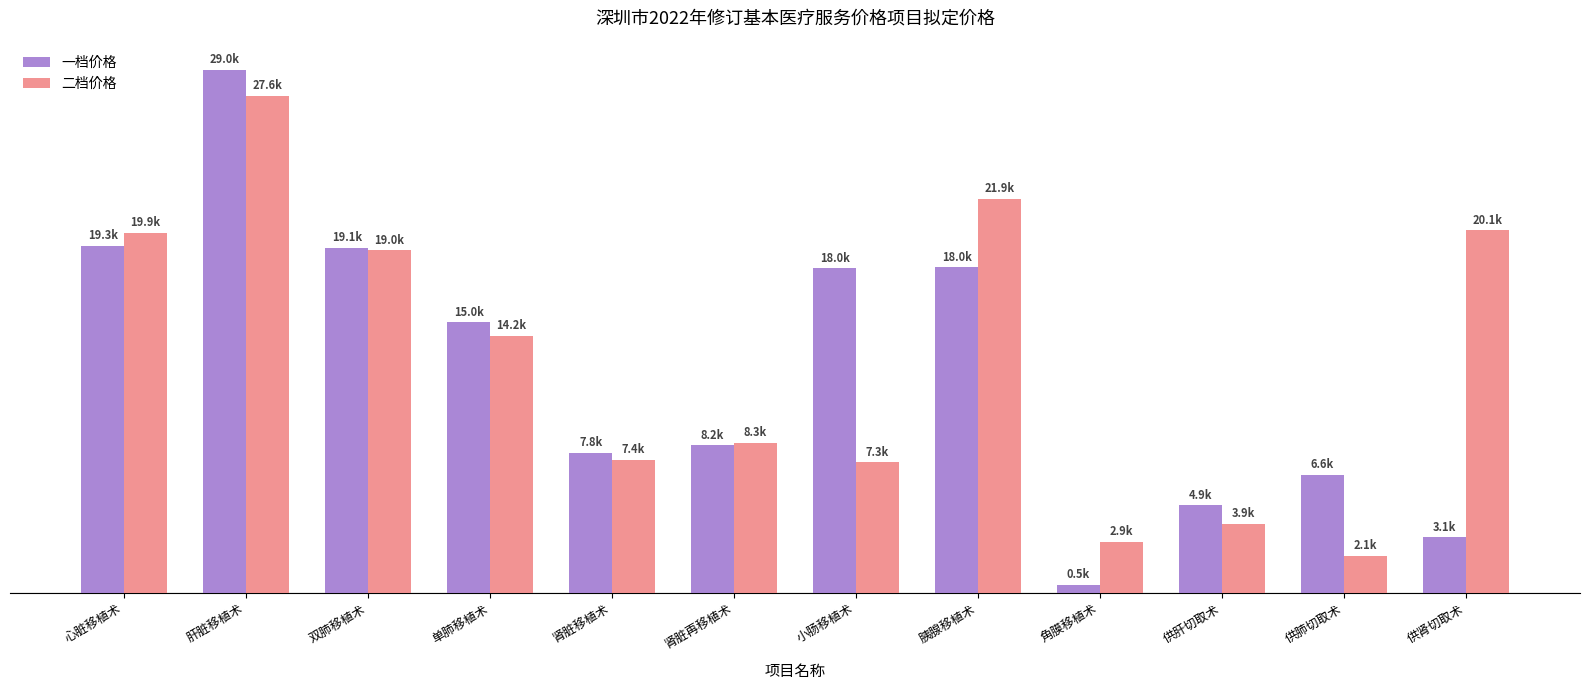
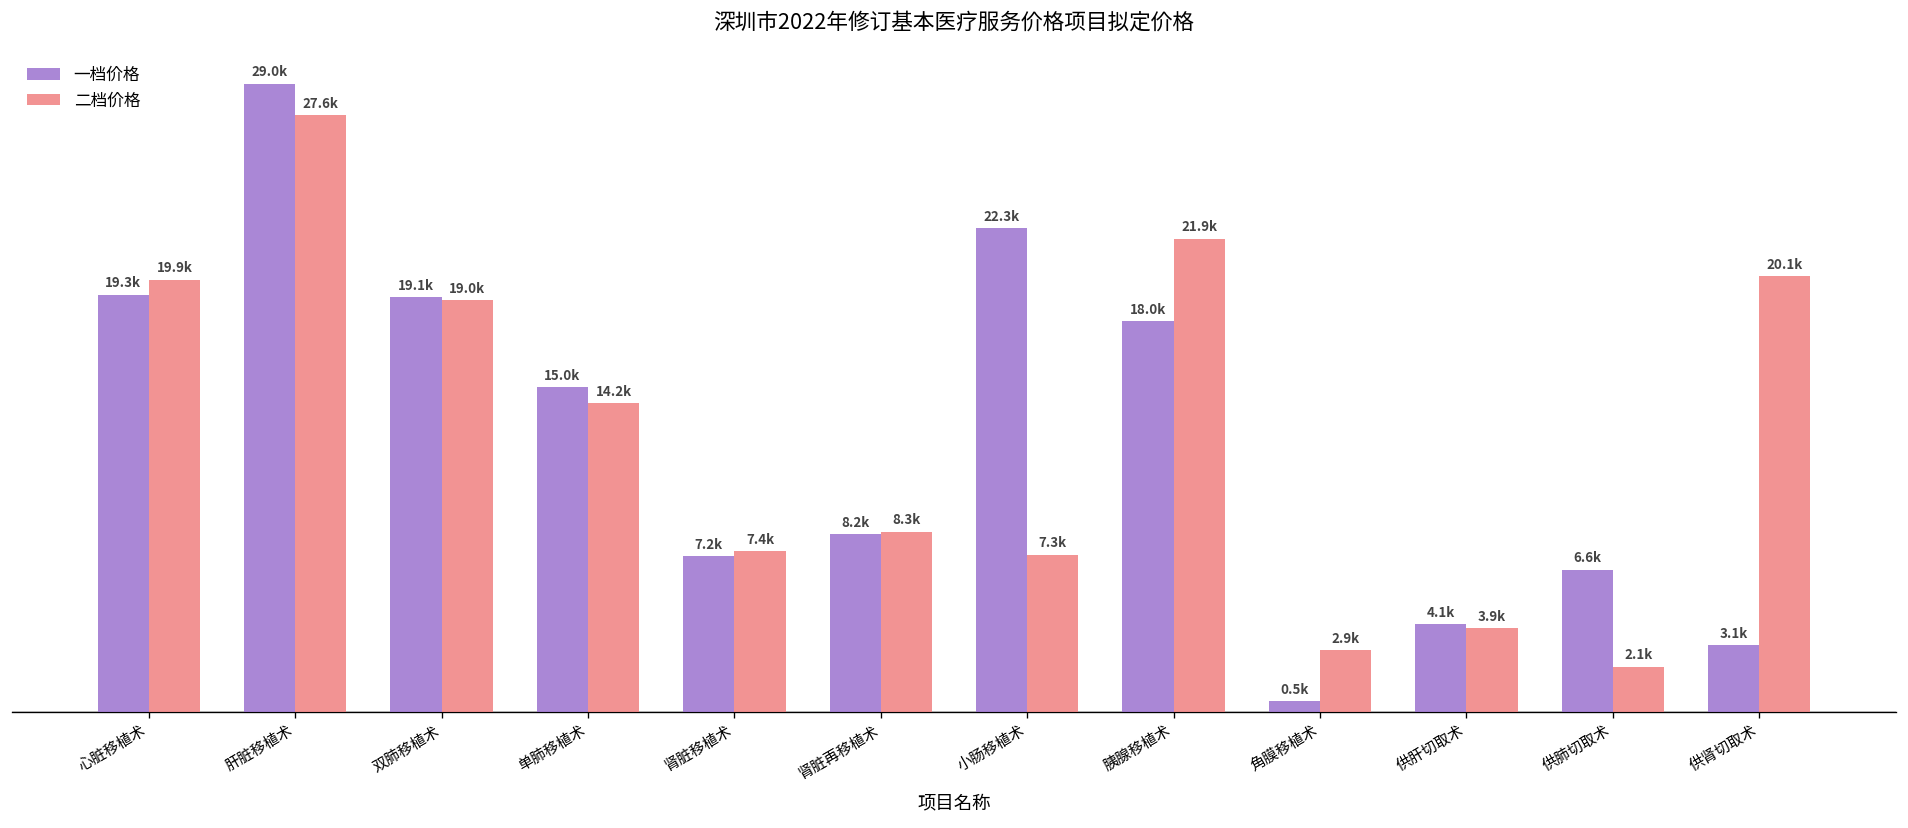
一档价格, 肾脏移植术: 7.8k -> 7.2k
一档价格, 小肠移植术: 18.0k -> 22.3k
一档价格, 供肝切取术: 4.9k -> 4.1k
